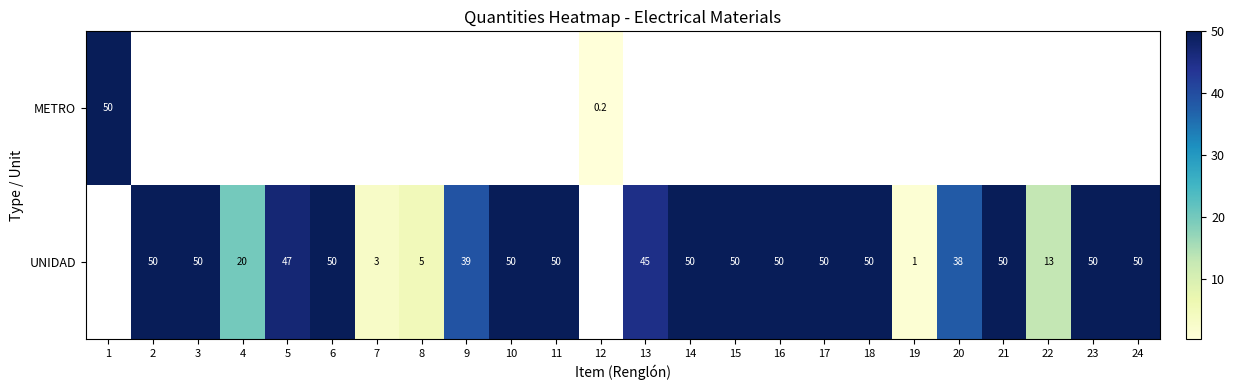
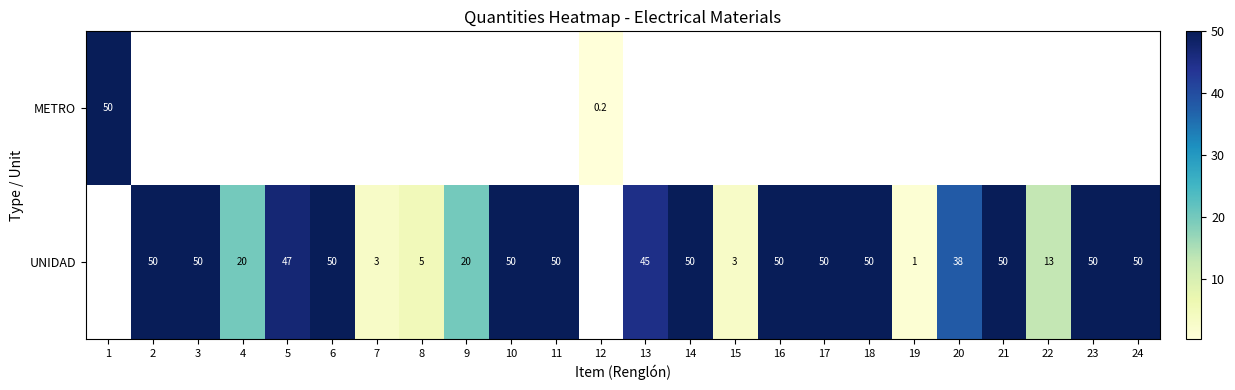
UNIDAD, 9: 39 -> 20
UNIDAD, 15: 50 -> 3
